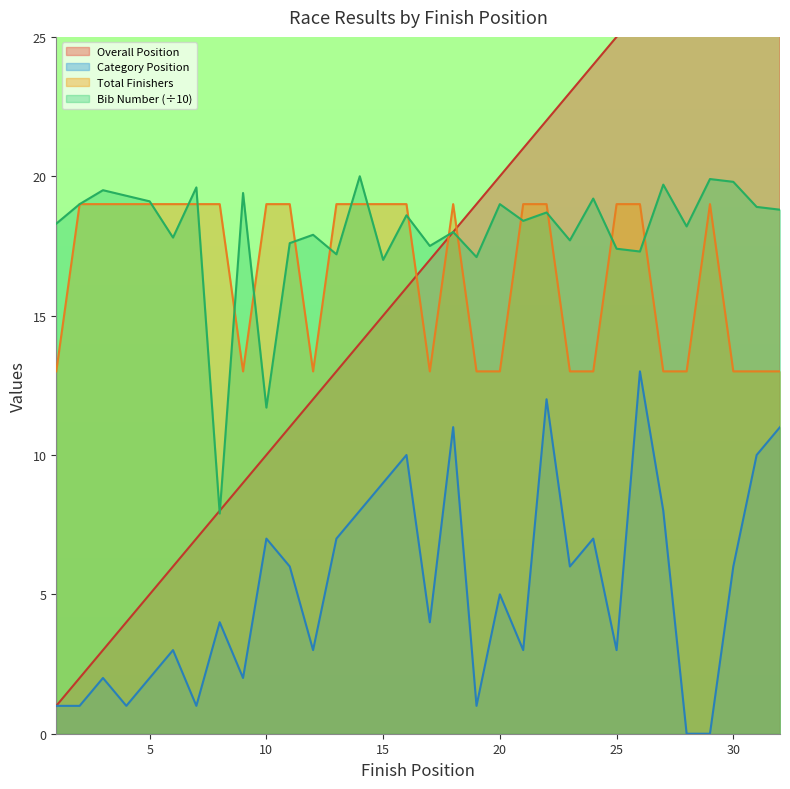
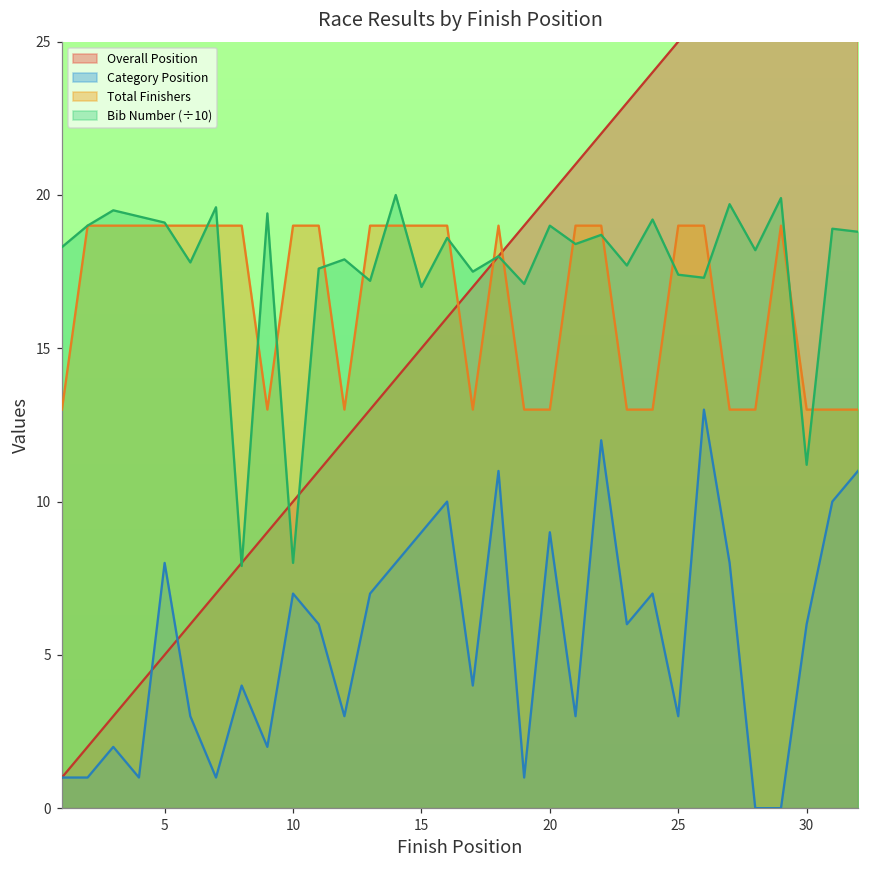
Category Position, 5: 2 -> 8
Bib Number (÷10), 10: 11.7 -> 8.0
Category Position, 20: 5 -> 9
Bib Number (÷10), 30: 19.8 -> 11.2
